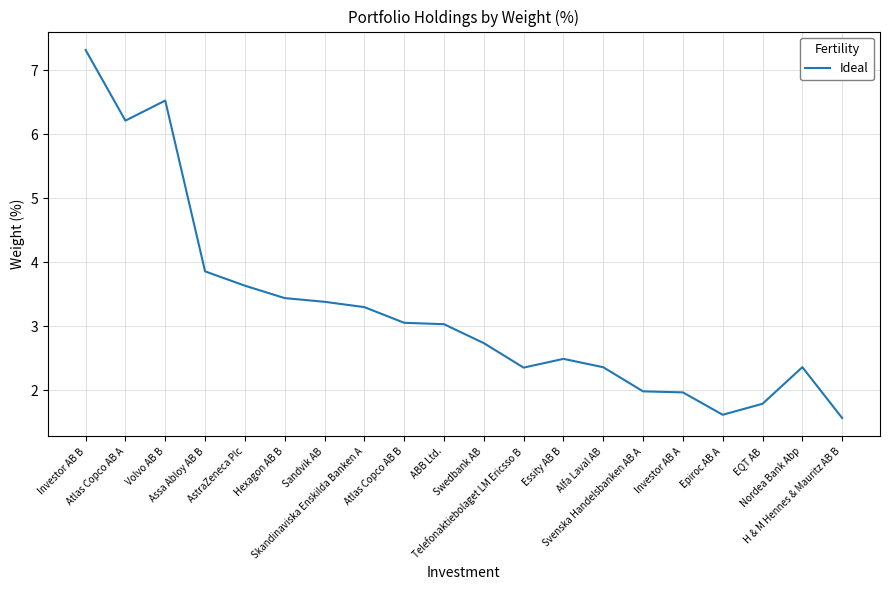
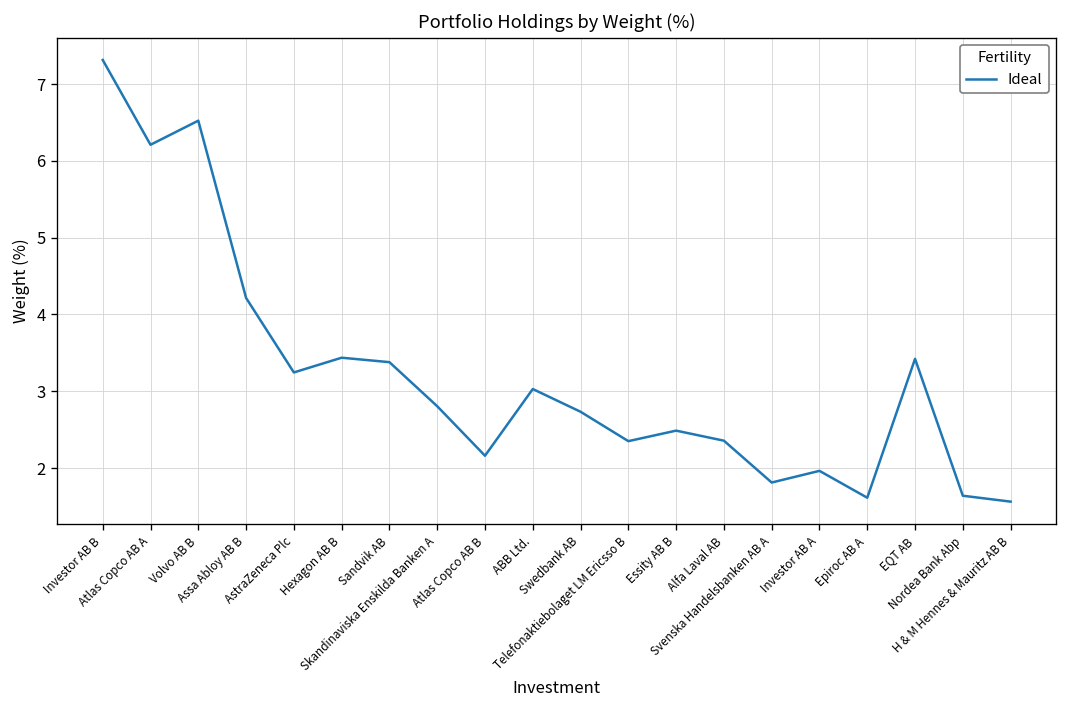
Assa Abloy AB B: 3.9 -> 4.2
AstraZeneca Plc: 3.6 -> 3.2
Skandinaviska Enskilda Banken A: 3.3 -> 2.8
Atlas Copco AB B: 3.1 -> 2.2
Svenska Handelsbanken AB A: 2.0 -> 1.8
EQT AB: 1.8 -> 3.4
Nordea Bank Abp: 2.4 -> 1.6
